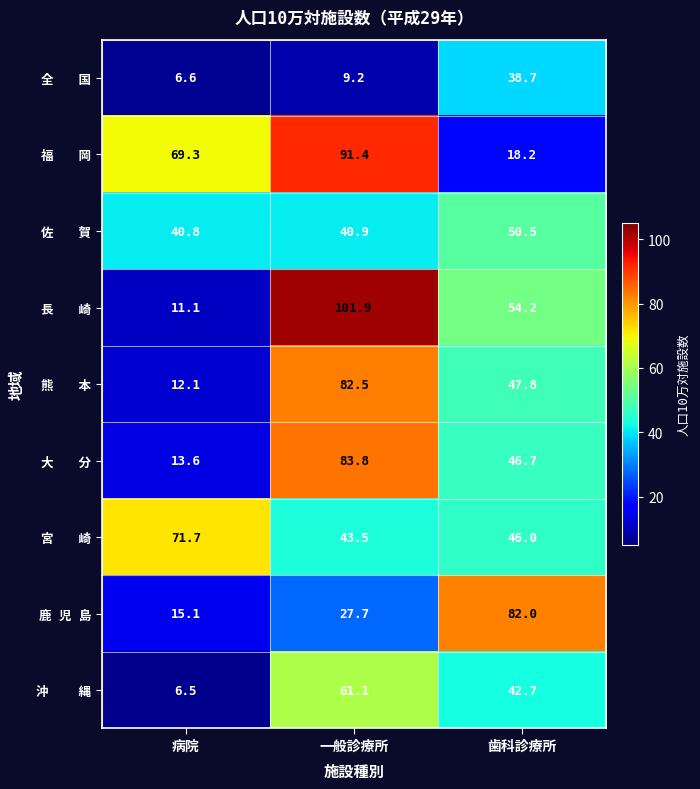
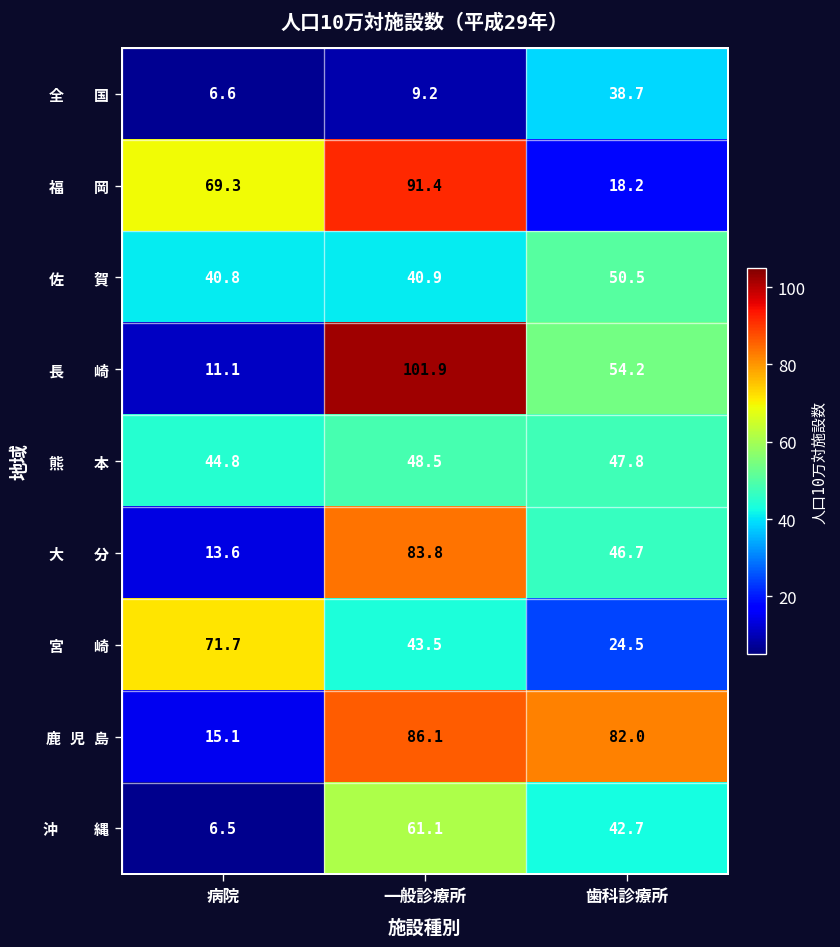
熊 本, 病院: 12.1 -> 44.8
熊 本, 一般診療所: 82.5 -> 48.5
宮 崎, 歯科診療所: 46.0 -> 24.5
鹿 児 島, 一般診療所: 27.7 -> 86.1
